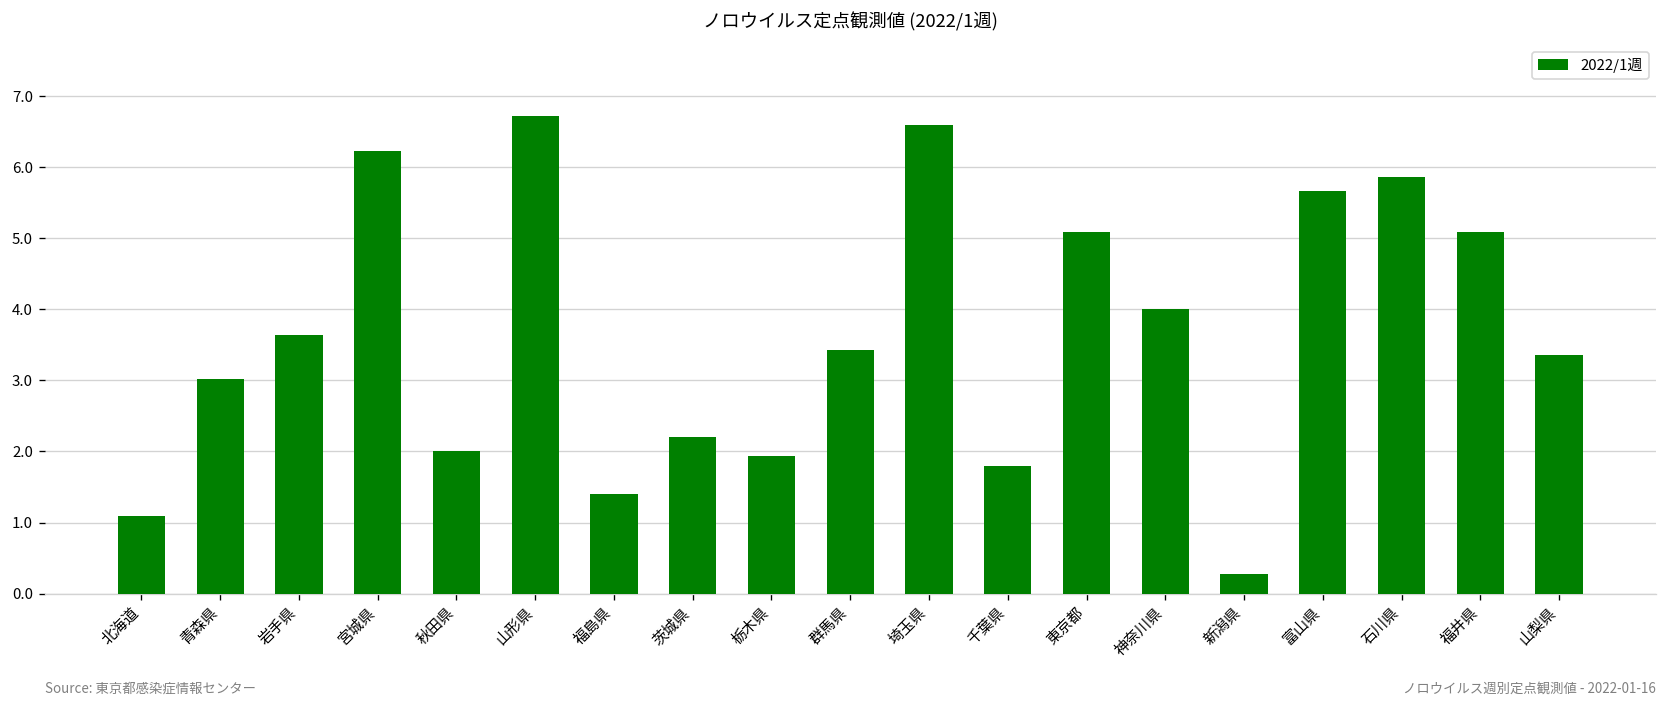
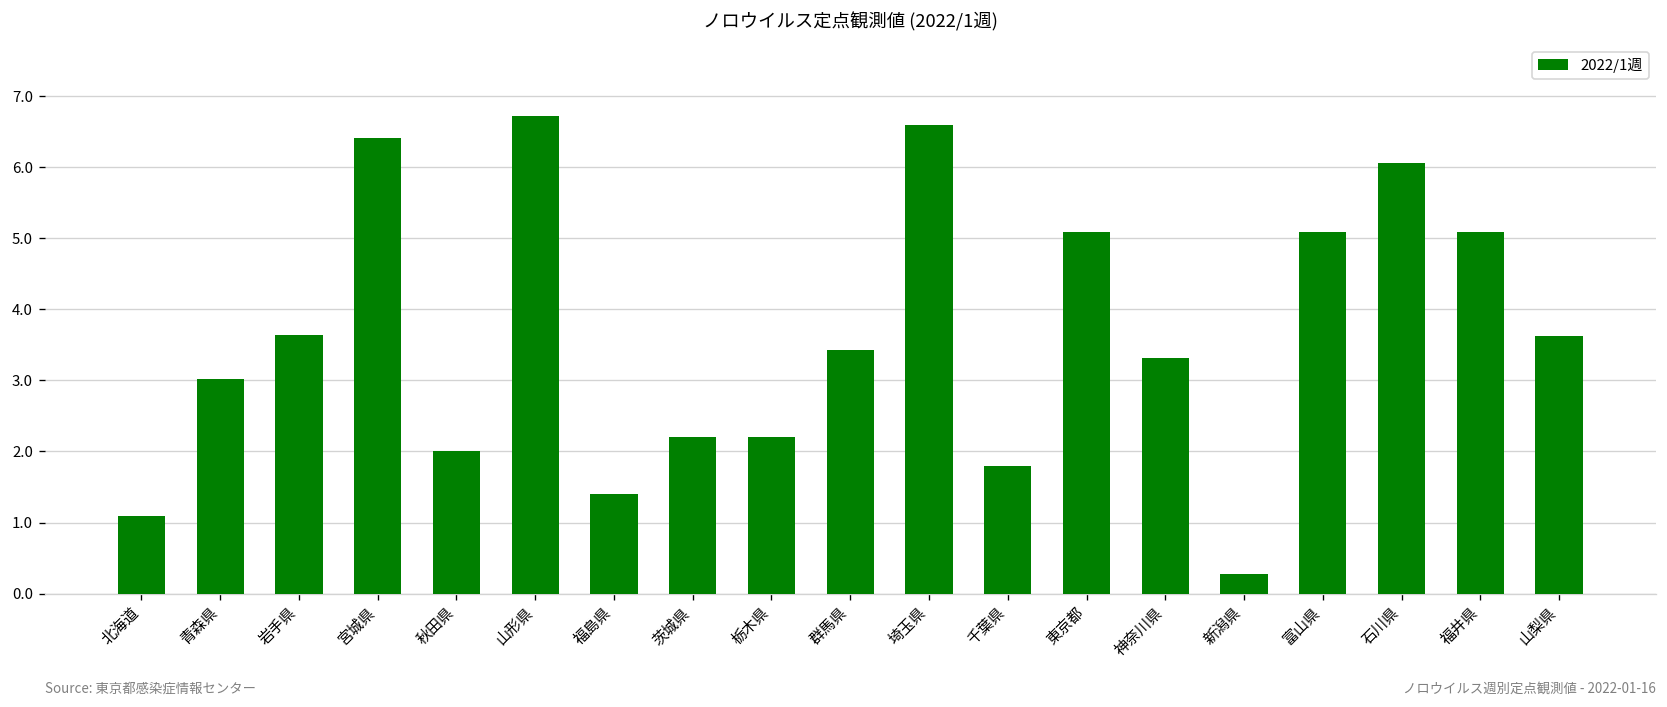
宮城県: 6.2 -> 6.4
栃木県: 1.9 -> 2.2
神奈川県: 4.0 -> 3.3
富山県: 5.7 -> 5.1
石川県: 5.9 -> 6.1
山梨県: 3.4 -> 3.6
